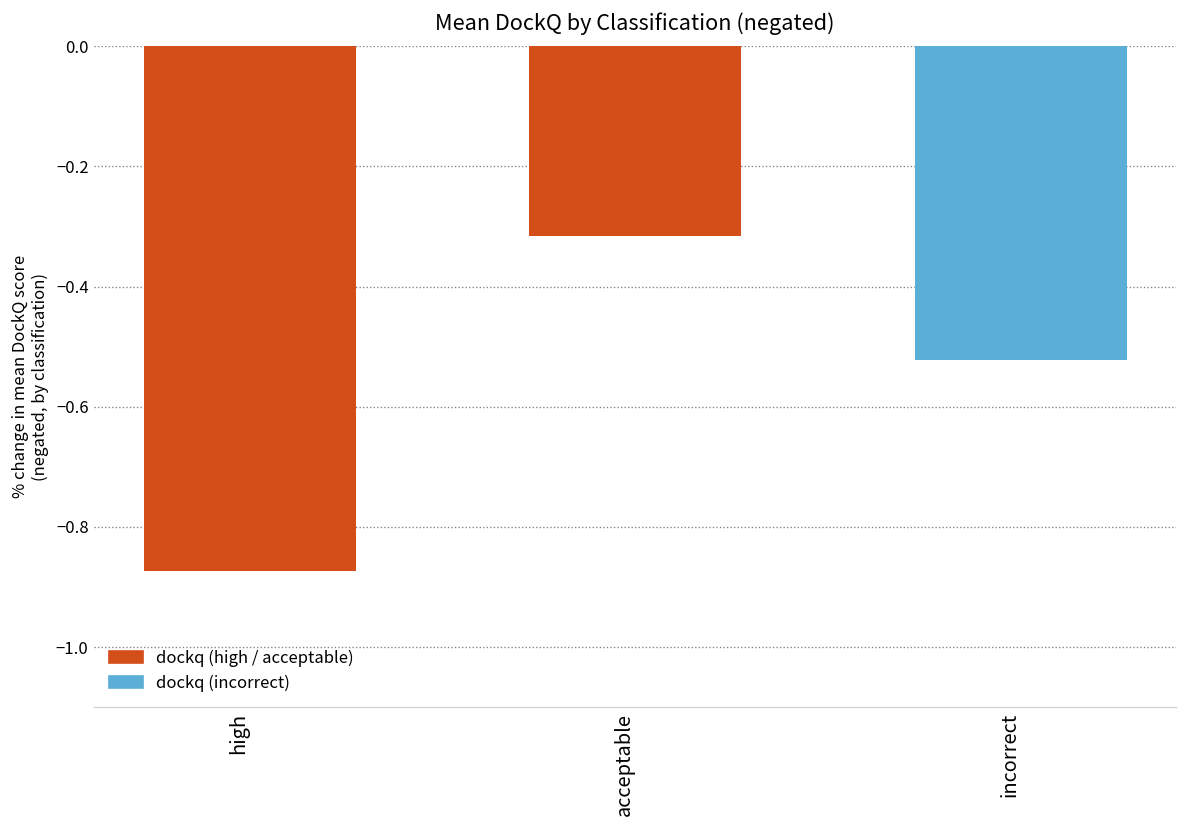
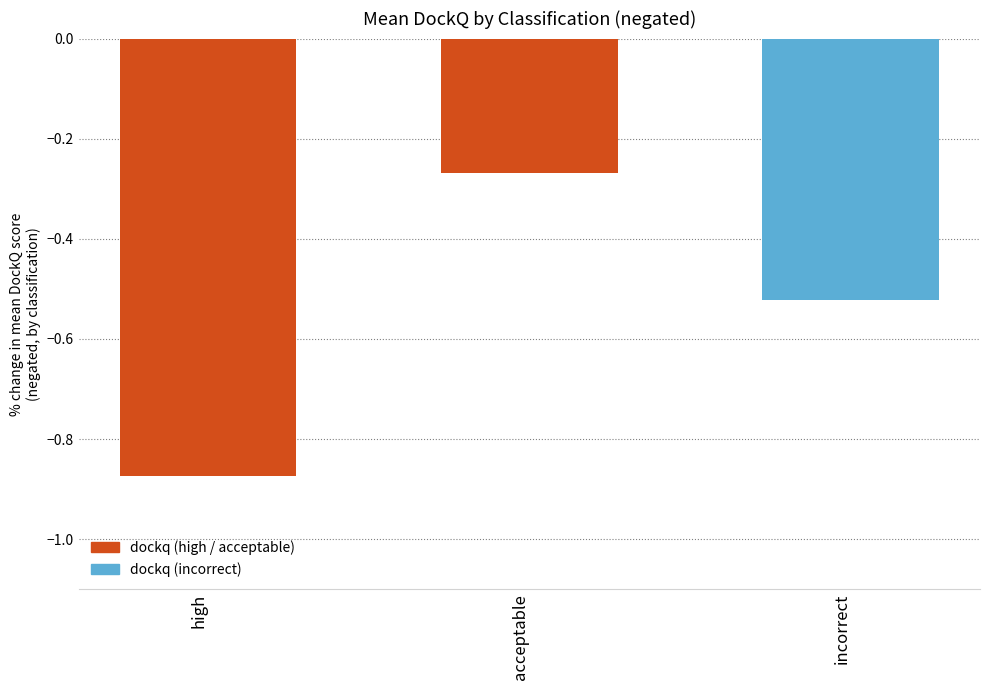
acceptable: -0.32 -> -0.27
